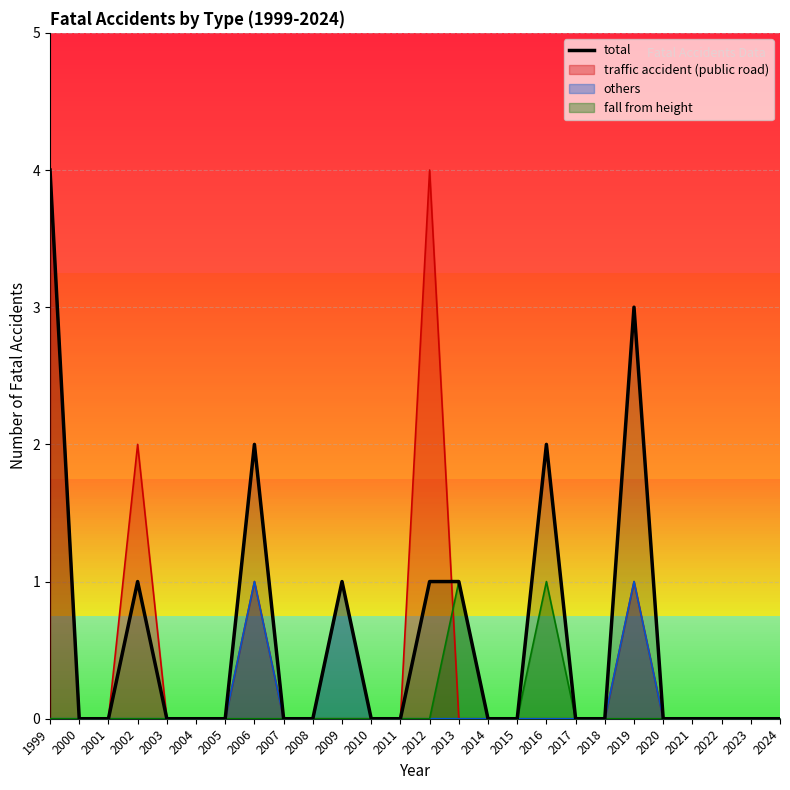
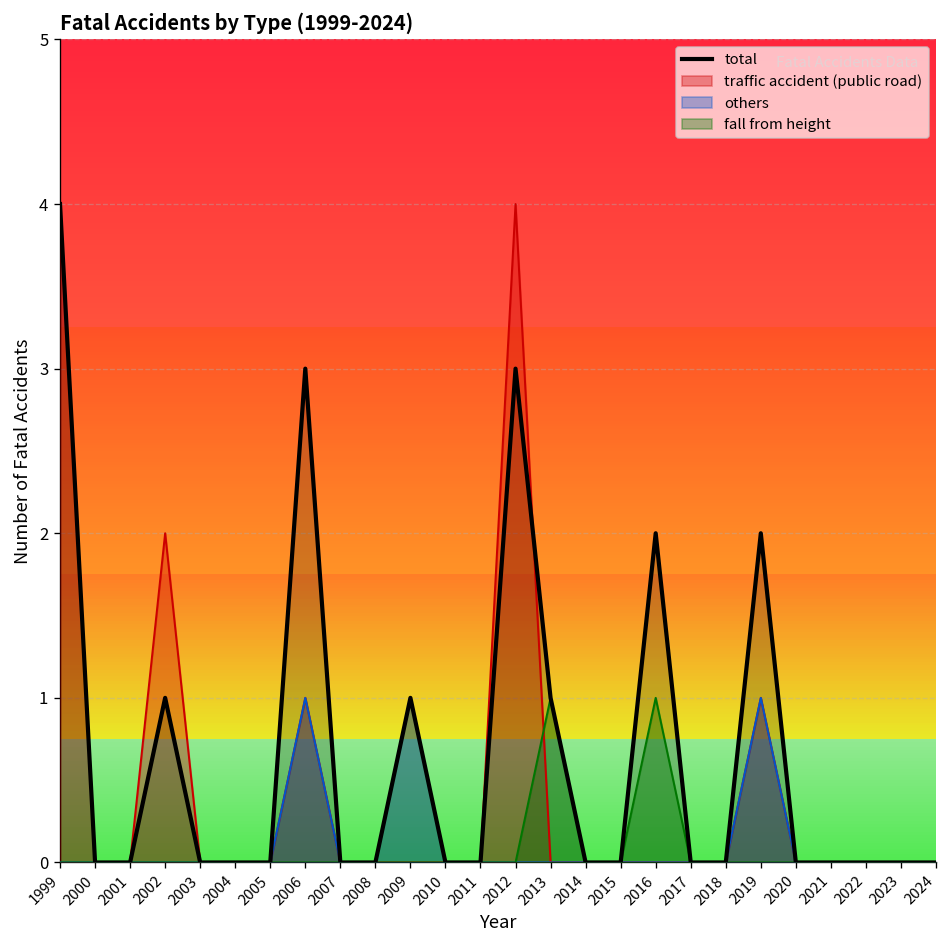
total, 2006: 2 -> 3
total, 2012: 1 -> 3
total, 2019: 3 -> 2
